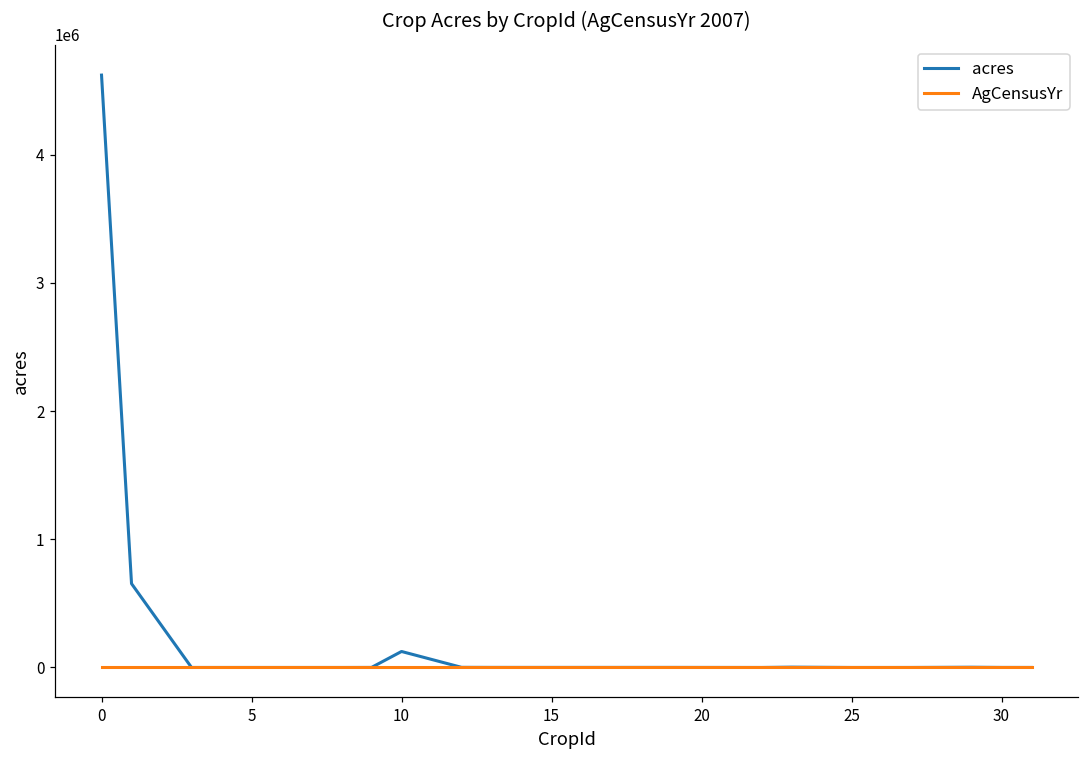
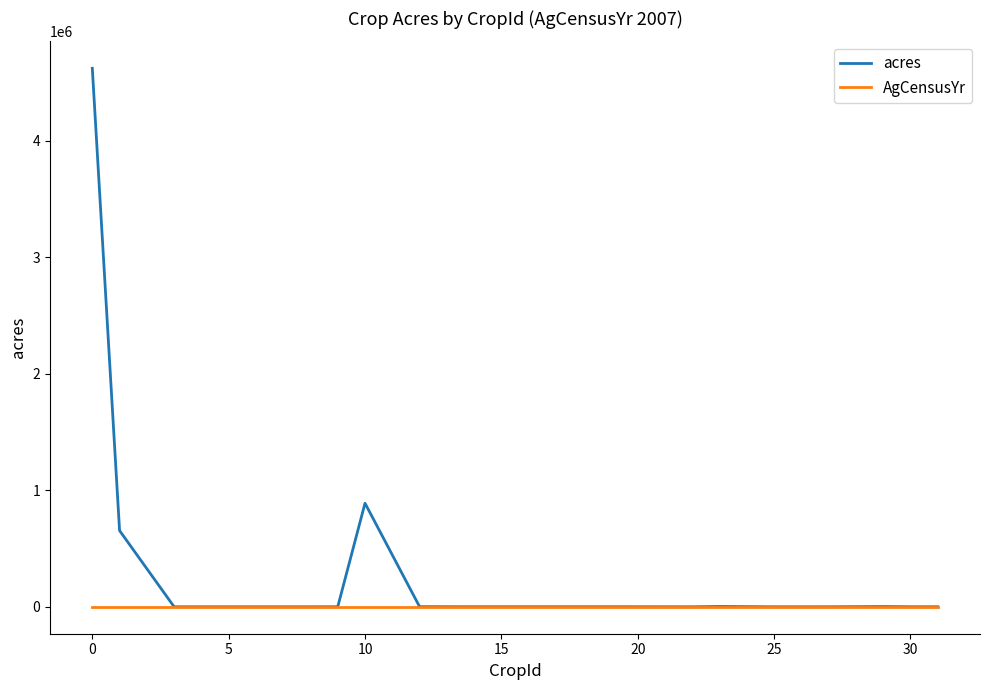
acres, 10: 120000 -> 890000
